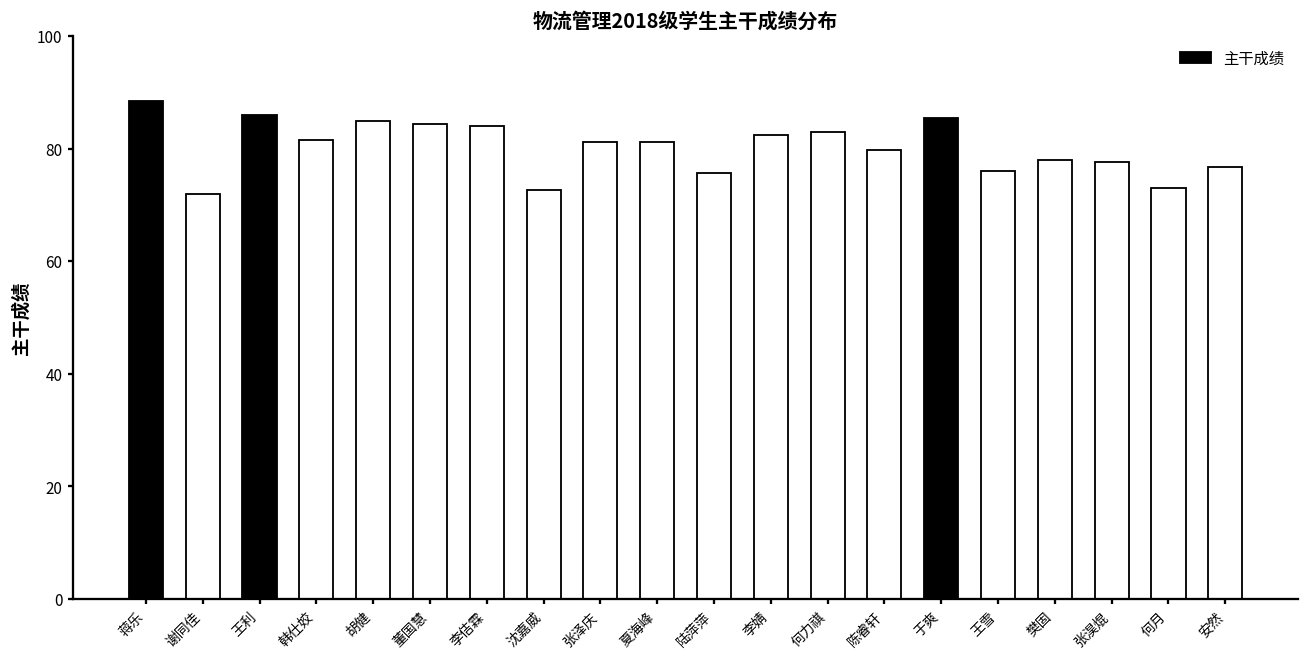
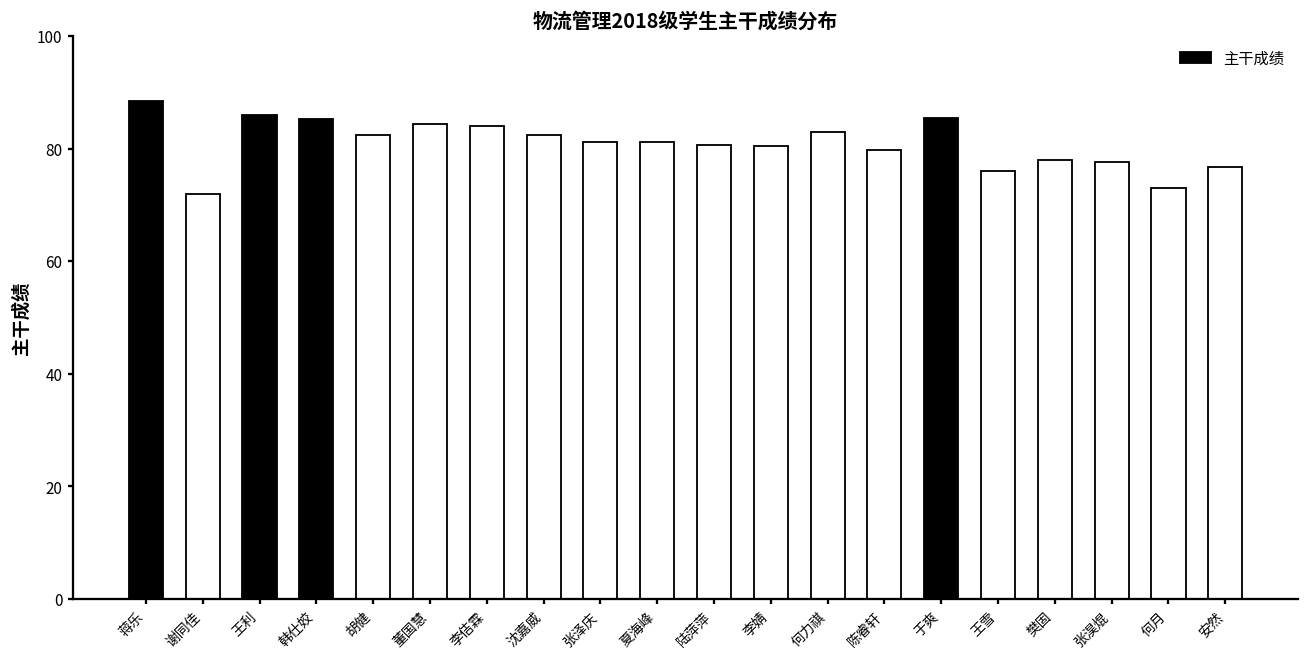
韩仕姣: 82 -> 85
胡健: 85 -> 82
沈嘉威: 73 -> 82
陆萍萍: 76 -> 81
李婧: 82 -> 80
